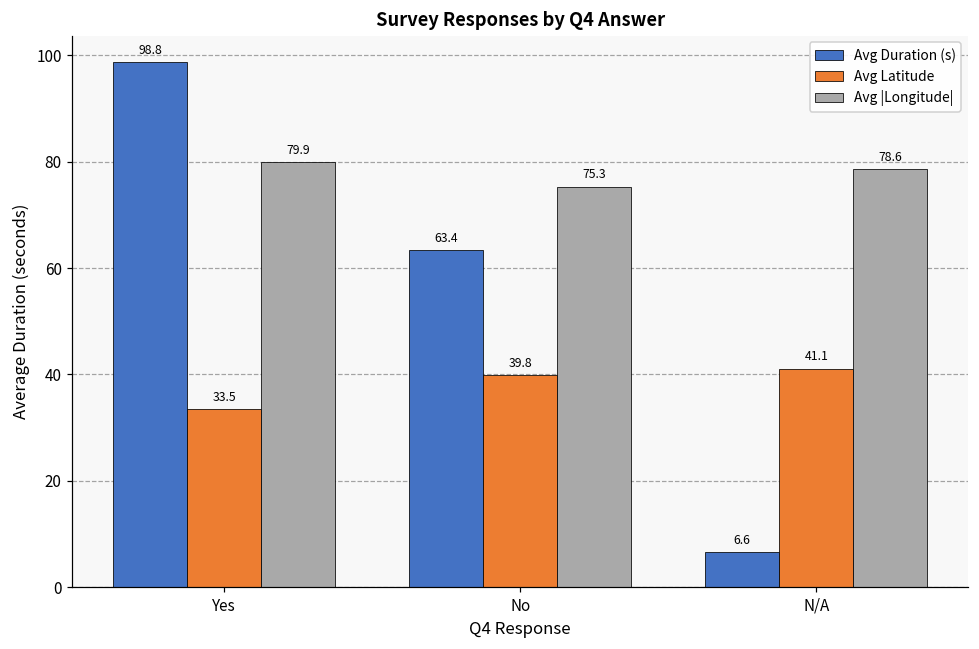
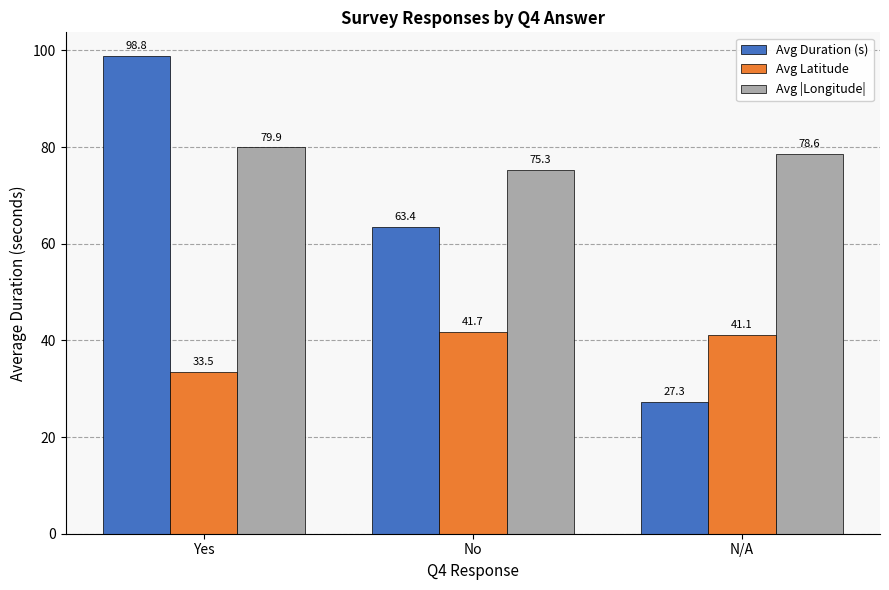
Avg Latitude, No: 39.8 -> 41.7
Avg Duration (s), N/A: 6.6 -> 27.3
